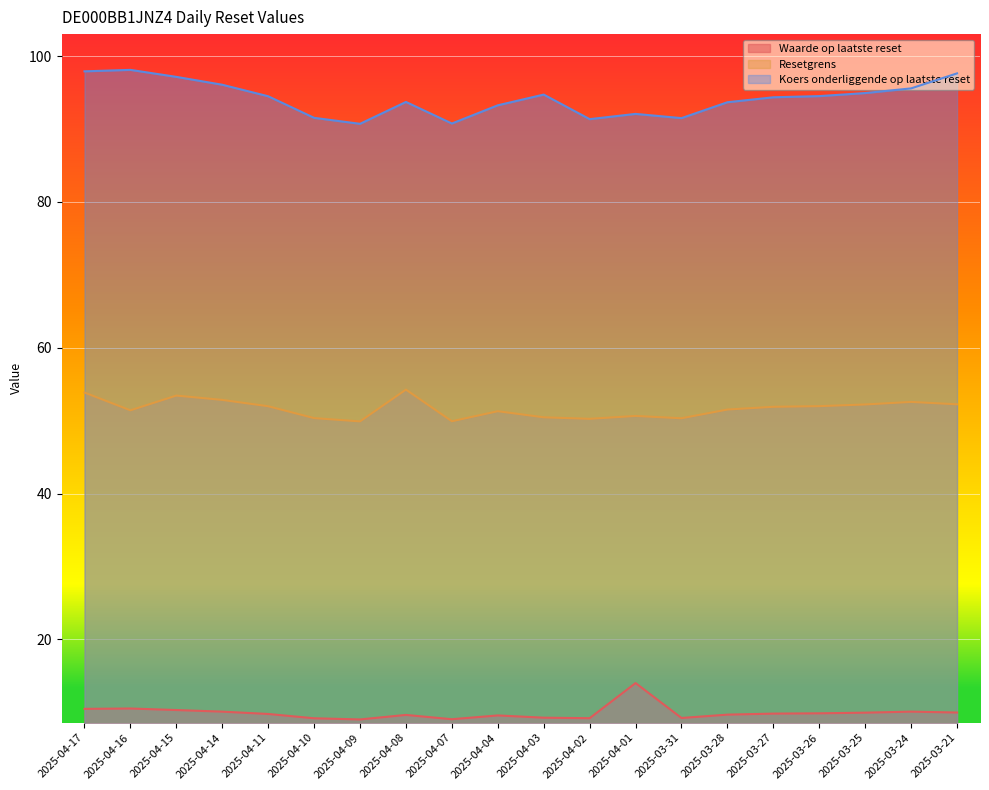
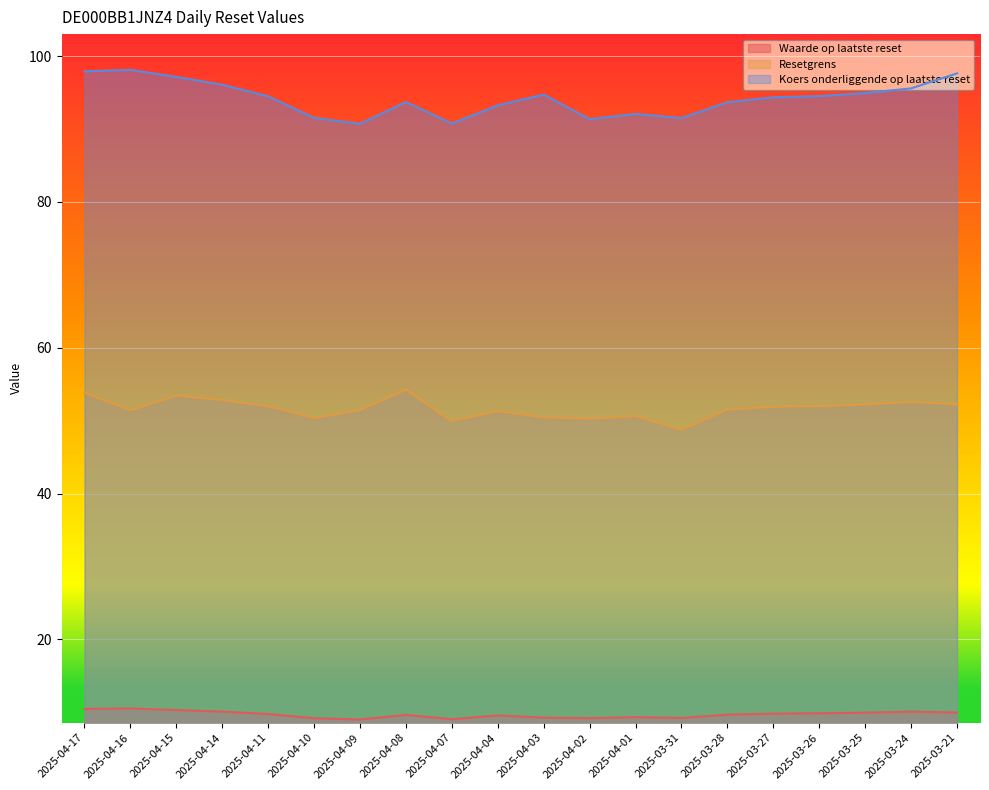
Resetgrens, 2025-04-09: 50 -> 51
Waarde op laatste reset, 2025-04-01: 14 -> 9
Resetgrens, 2025-03-31: 50 -> 49
